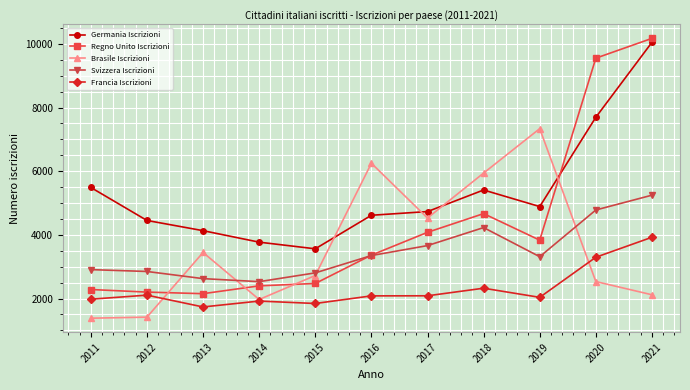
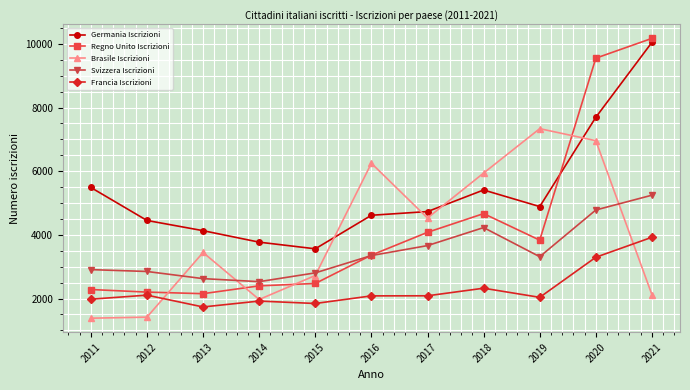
Brasile Iscrizioni, 2020: 2500 -> 7000
